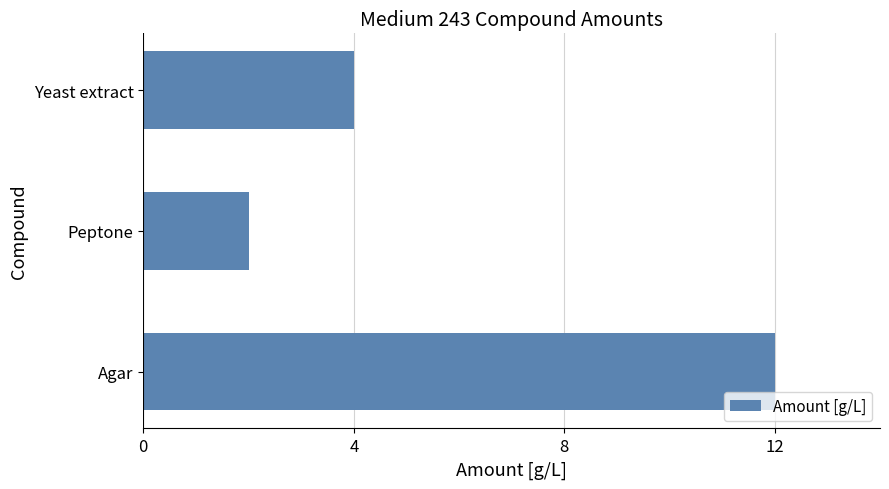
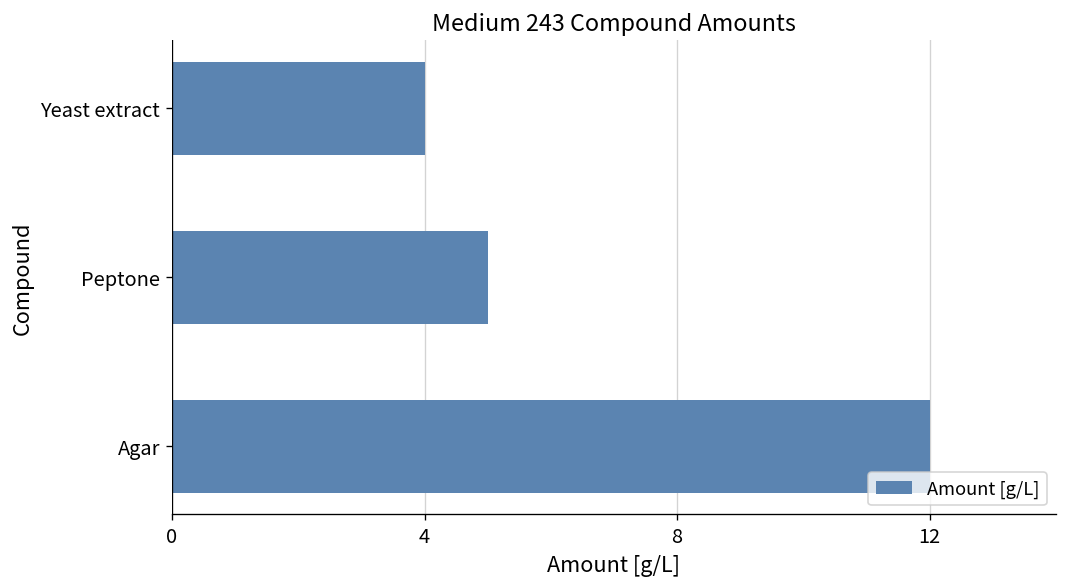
Peptone: 2 -> 5
